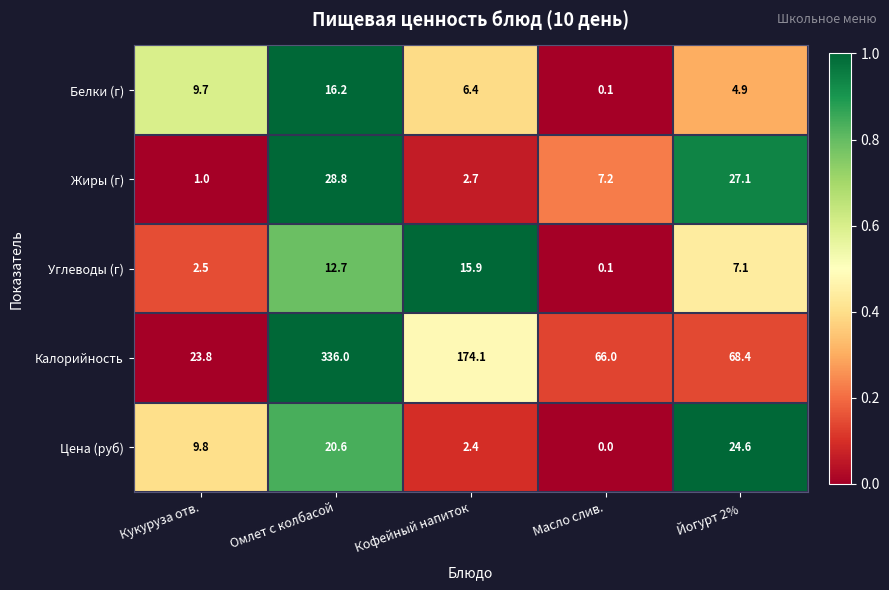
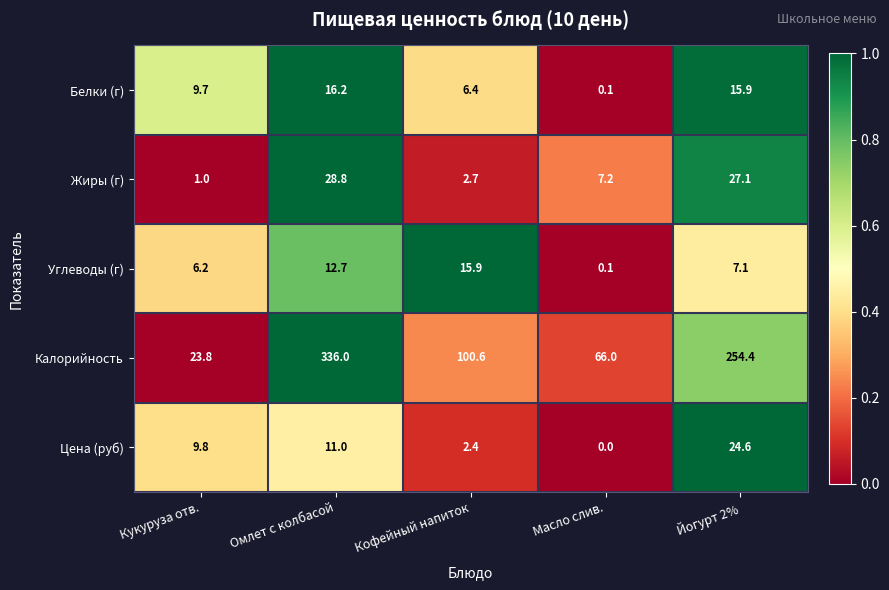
Белки (г), Йогурт 2%: 4.9 -> 15.9
Углеводы (г), Кукуруза отв.: 2.5 -> 6.2
Калорийность, Кофейный напиток: 174.1 -> 100.6
Калорийность, Йогурт 2%: 68.4 -> 254.4
Цена (руб), Омлет с колбасой: 20.6 -> 11.0
